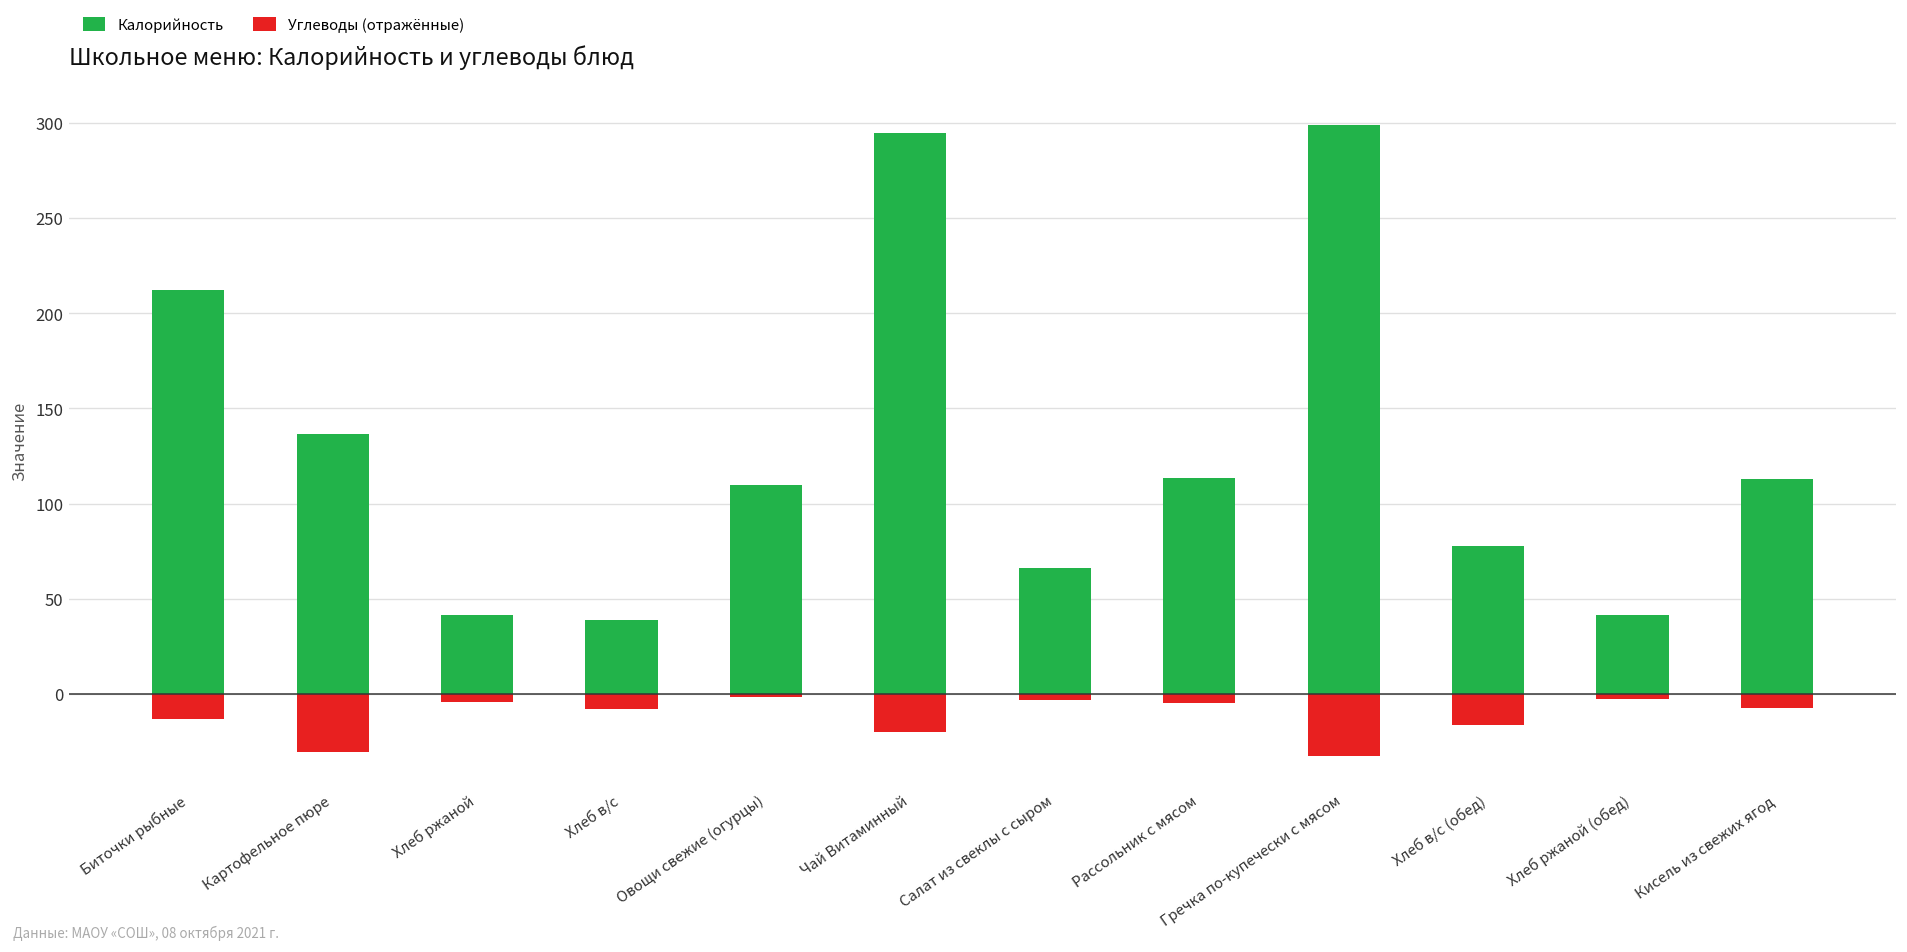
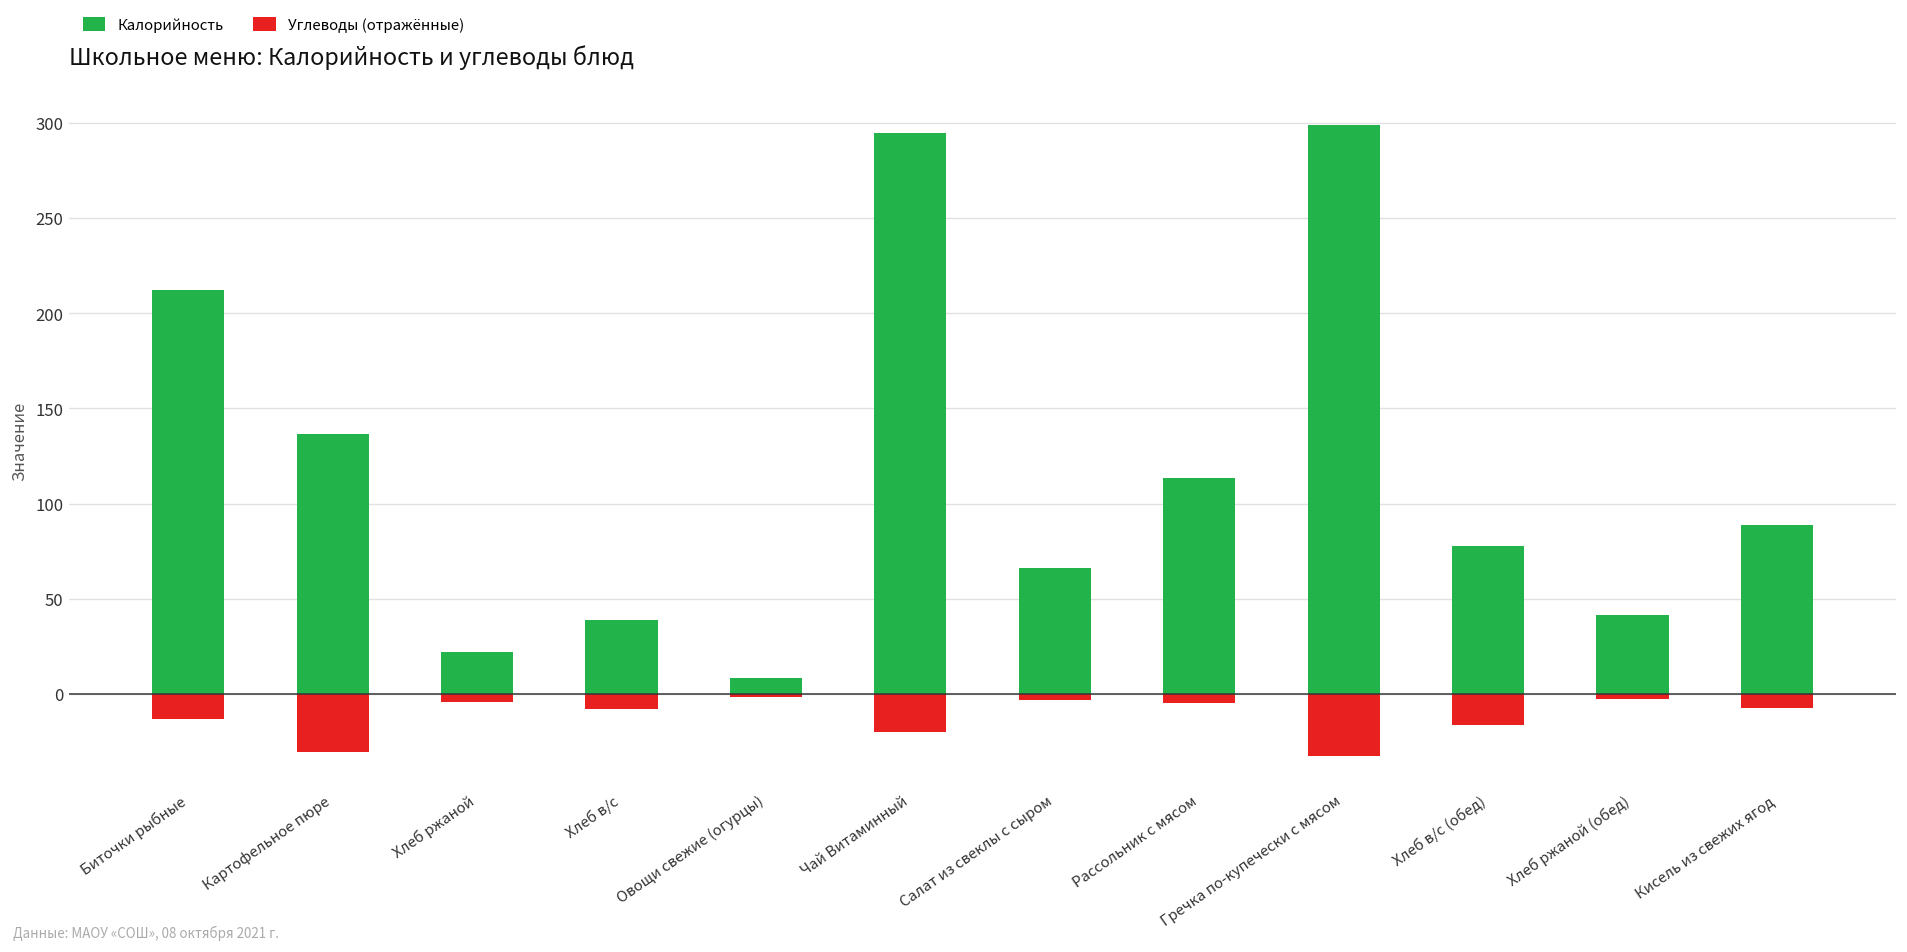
Калорийность, Хлеб ржаной: 41 -> 22
Калорийность, Овощи свежие (огурцы): 110 -> 8
Калорийность, Кисель из свежих ягод: 113 -> 89
